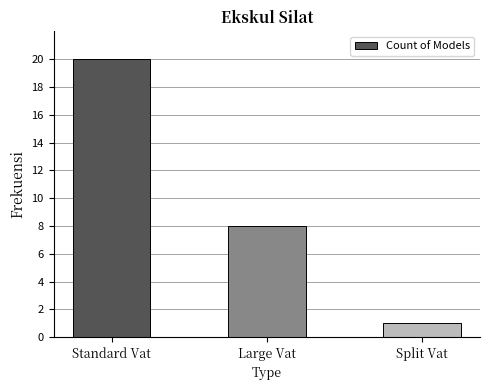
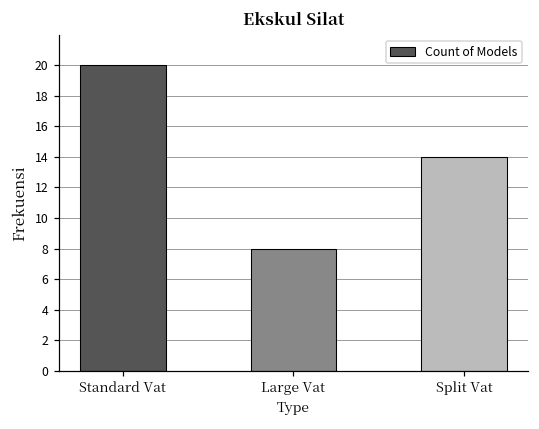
Split Vat: 1 -> 14
